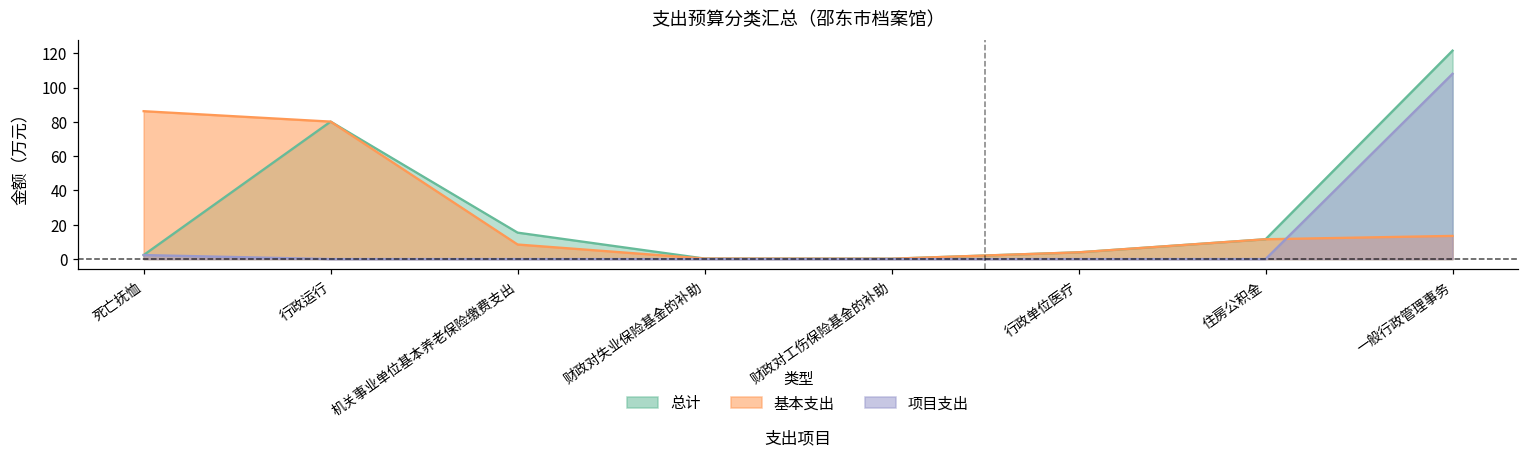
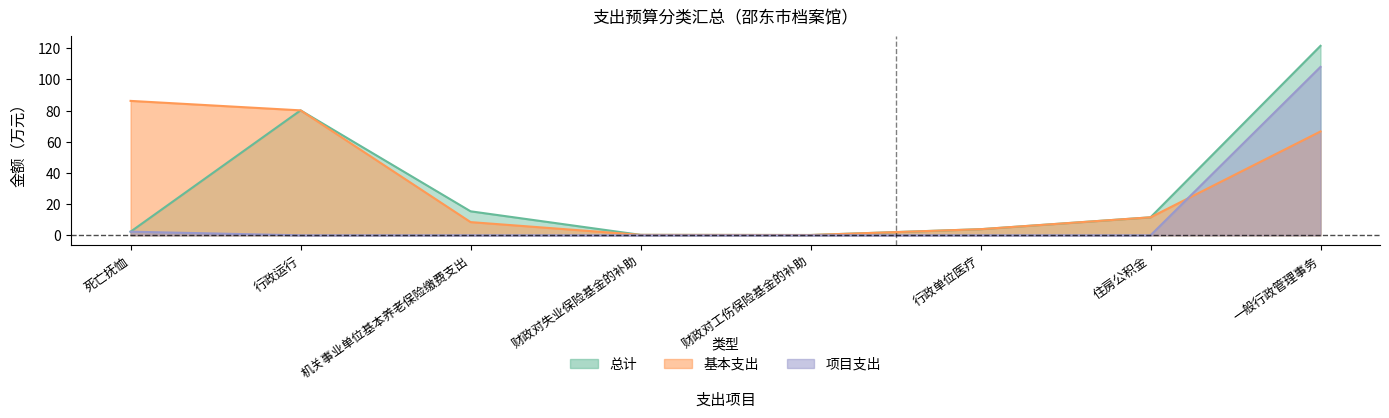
基本支出, 一般行政管理事务: 14 -> 67
